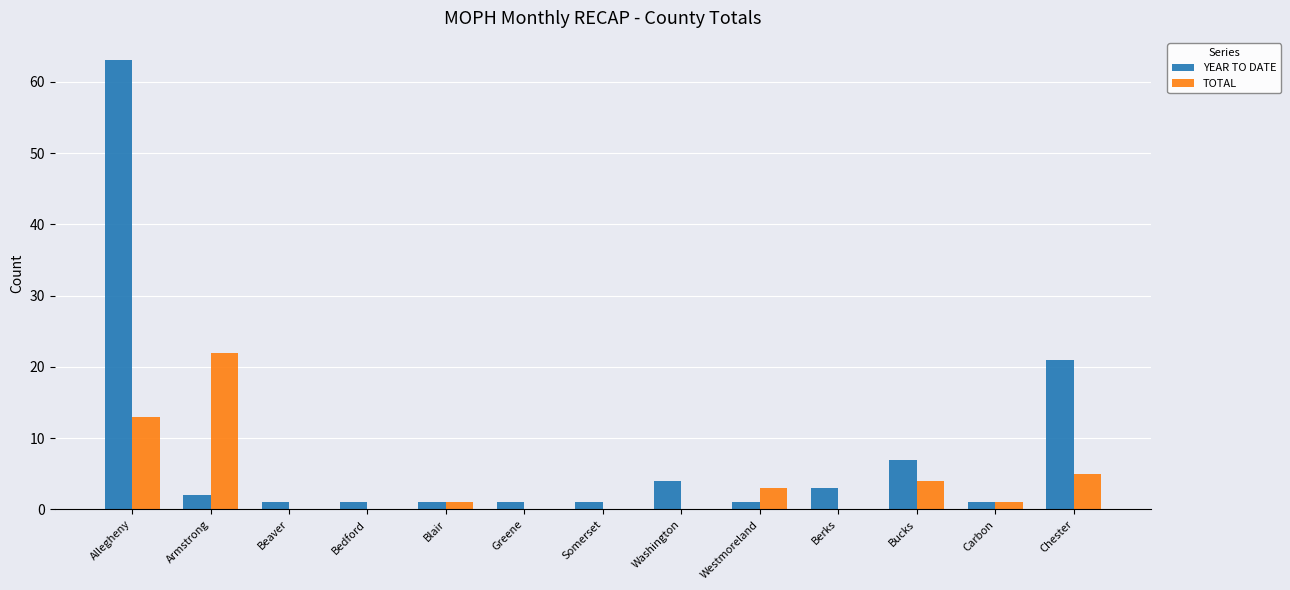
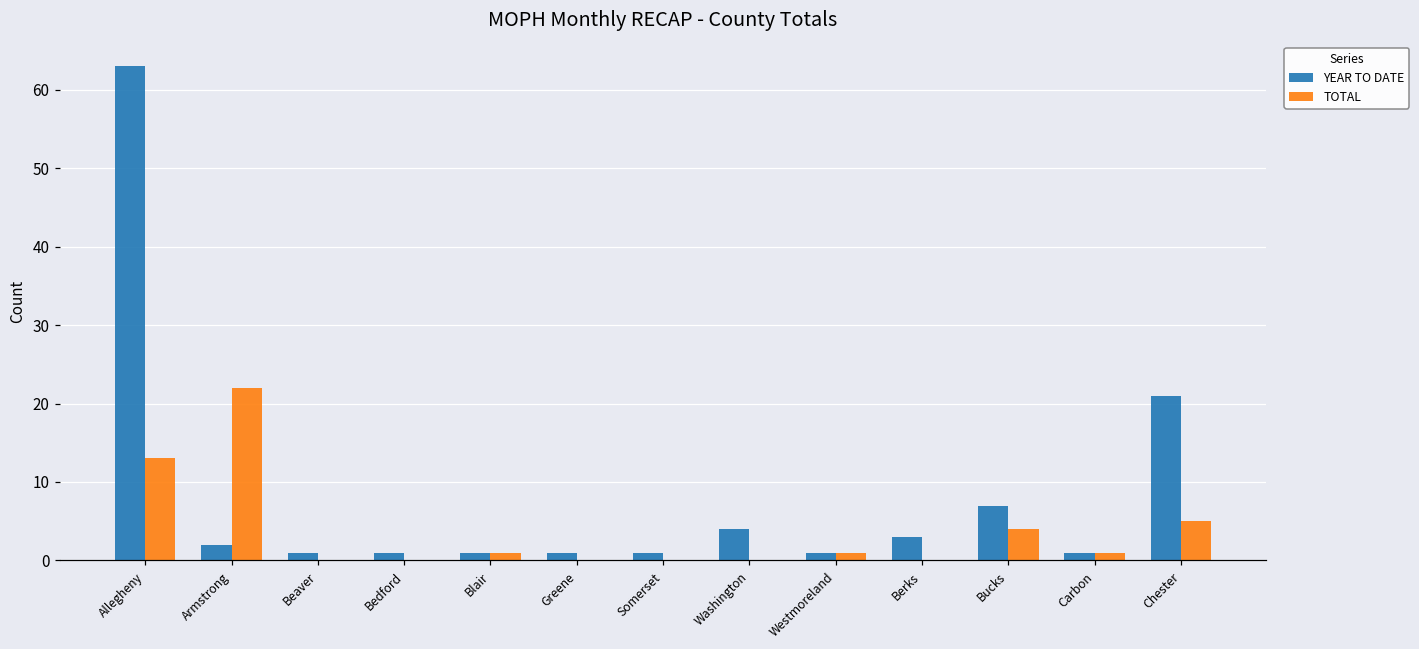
TOTAL, Westmoreland: 3 -> 1
